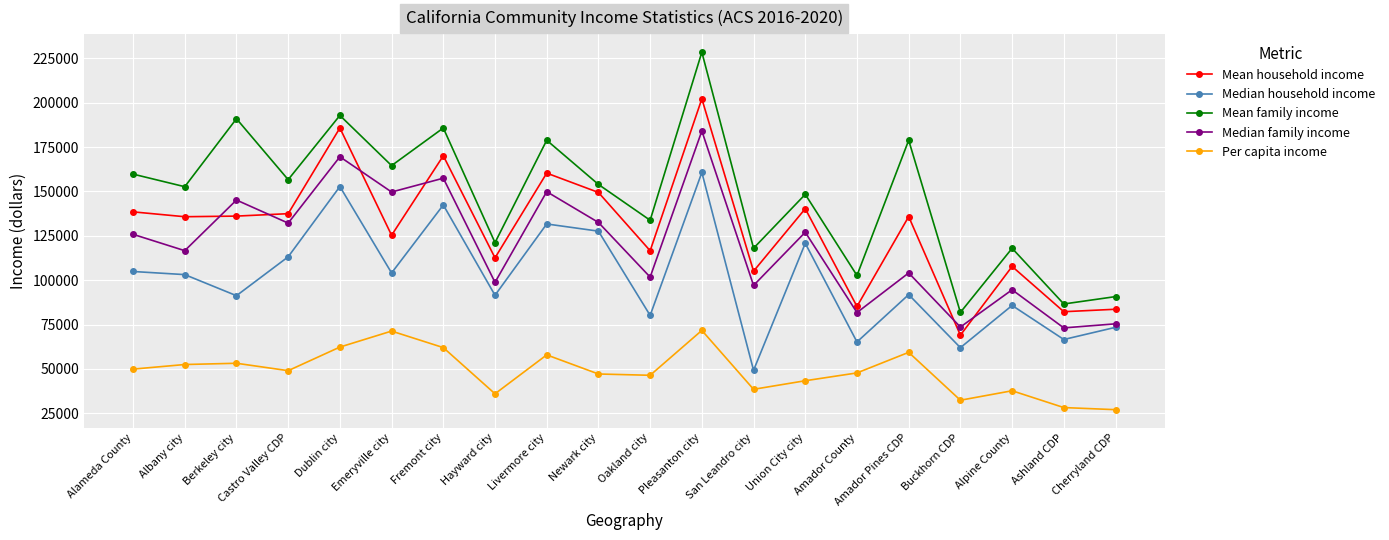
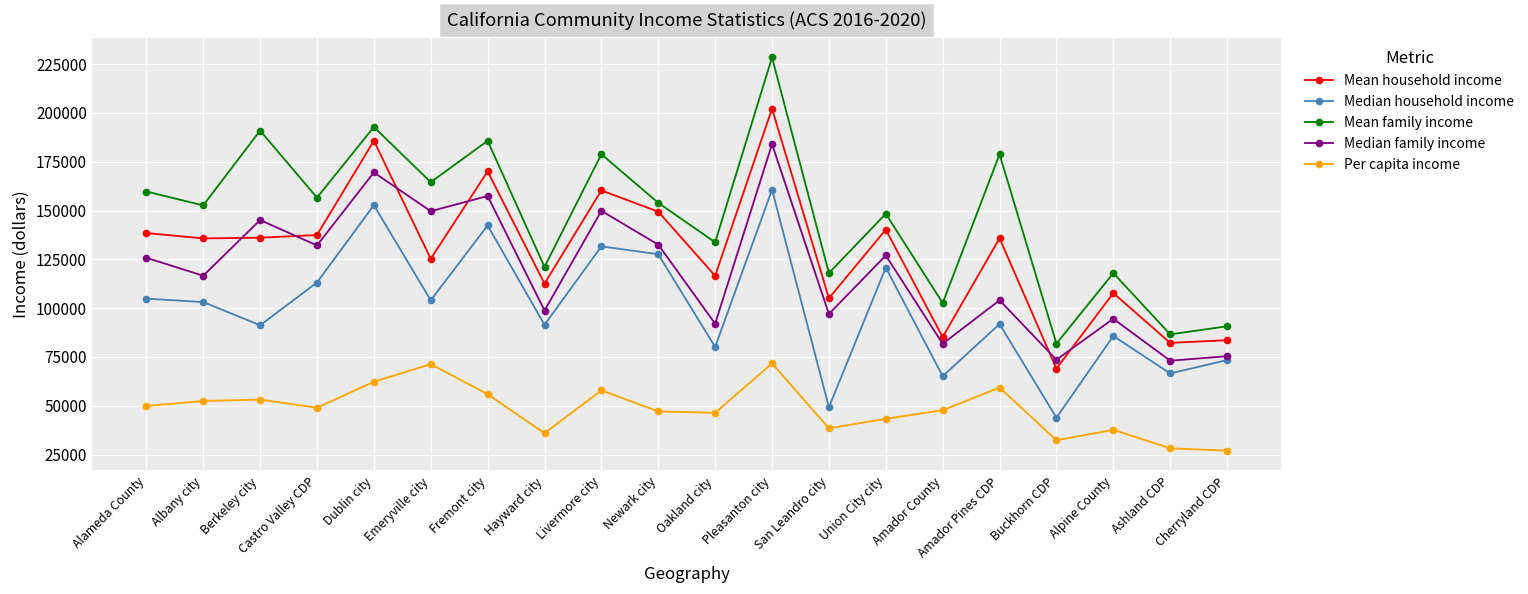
Per capita income, Fremont city: 62000 -> 56000
Median family income, Oakland city: 102000 -> 92000
Median household income, Buckhorn CDP: 62000 -> 44000
